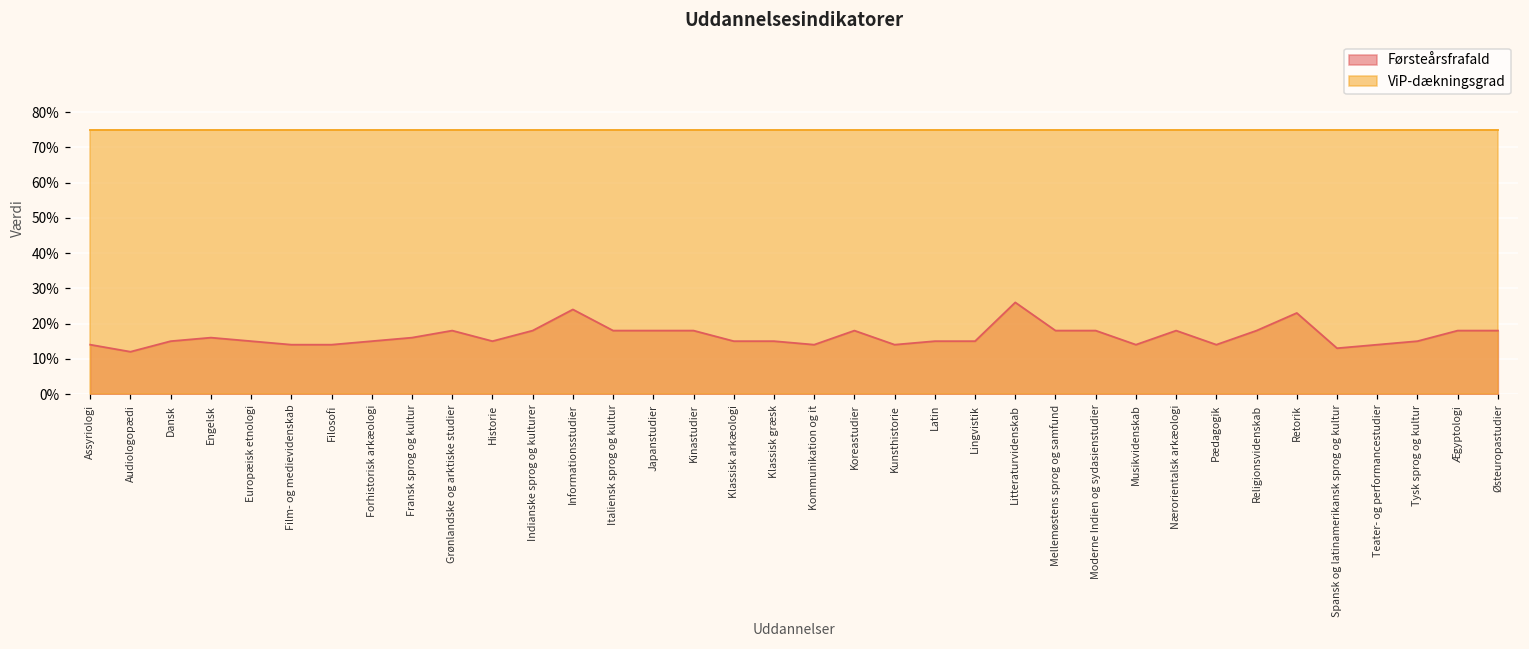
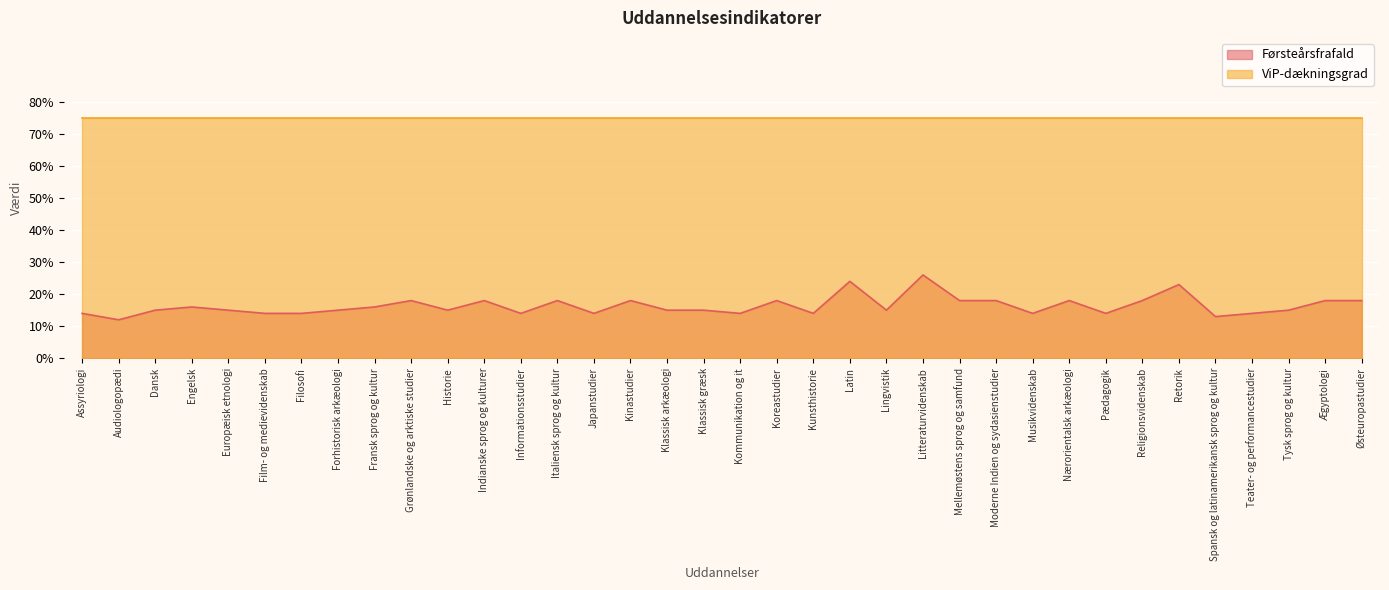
Førsteårsfrafald, Informationsstudier: 24% -> 14%
Førsteårsfrafald, Japanstudier: 18% -> 14%
Førsteårsfrafald, Latin: 15% -> 24%
